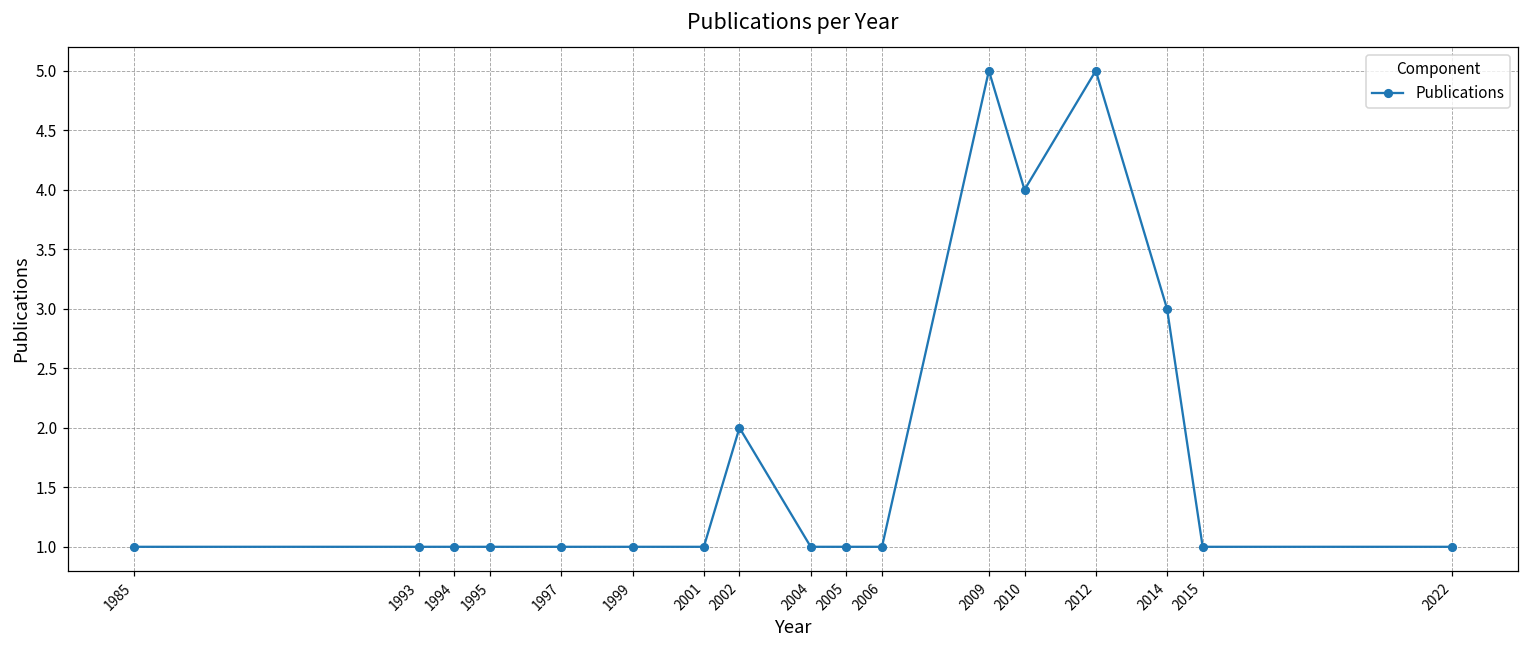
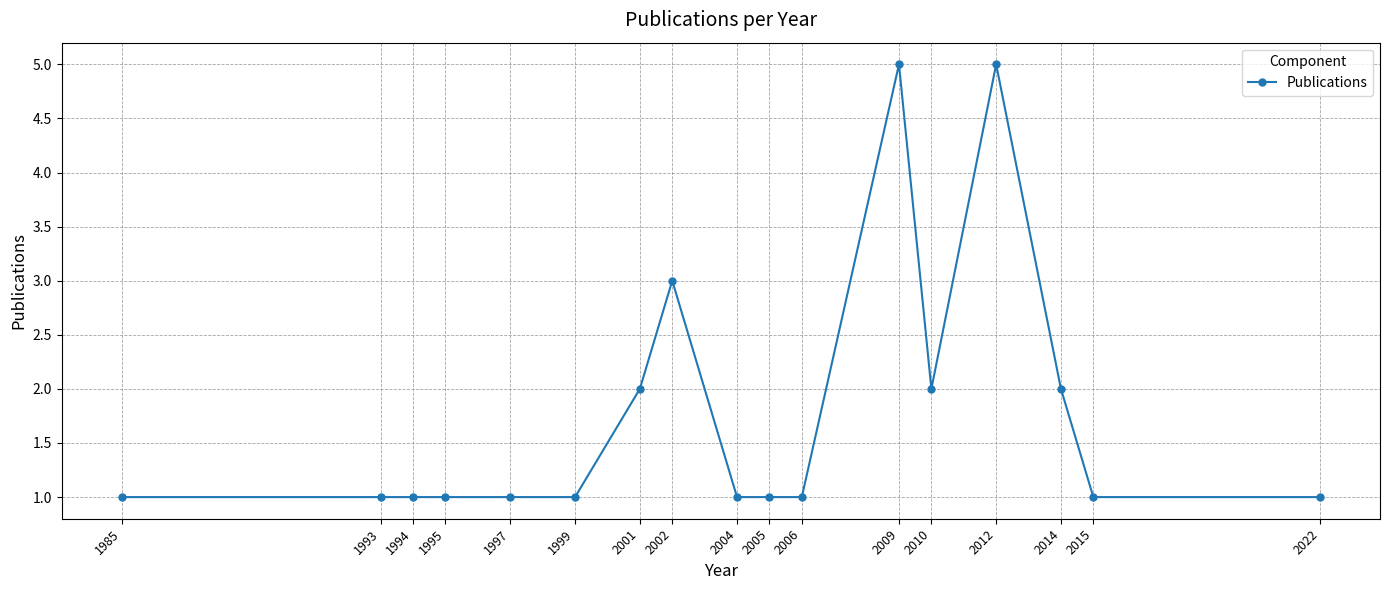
2001: 1 -> 2
2002: 2 -> 3
2010: 4 -> 2
2014: 3 -> 2
